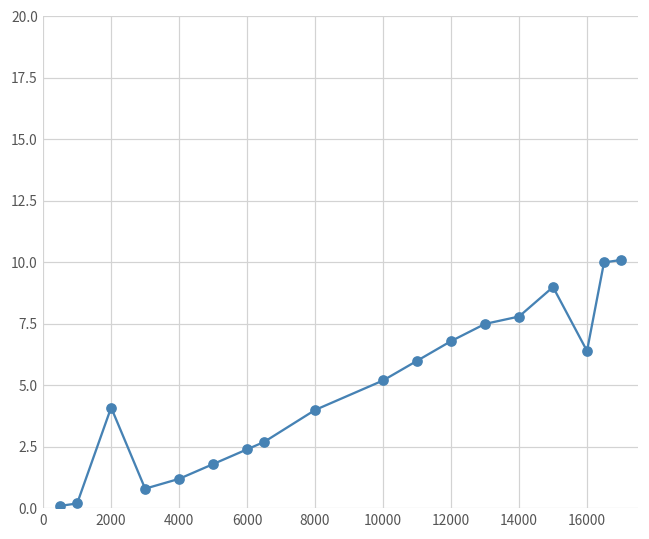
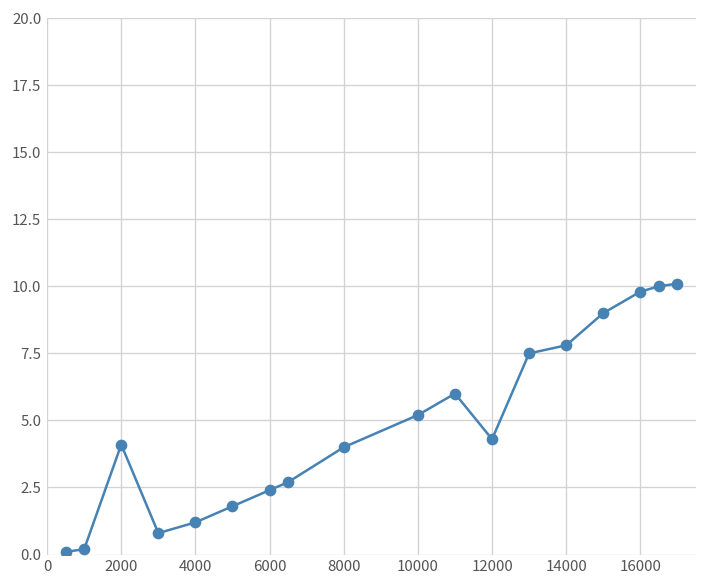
12000: 6.8 -> 4.3
16000: 6.4 -> 9.8
